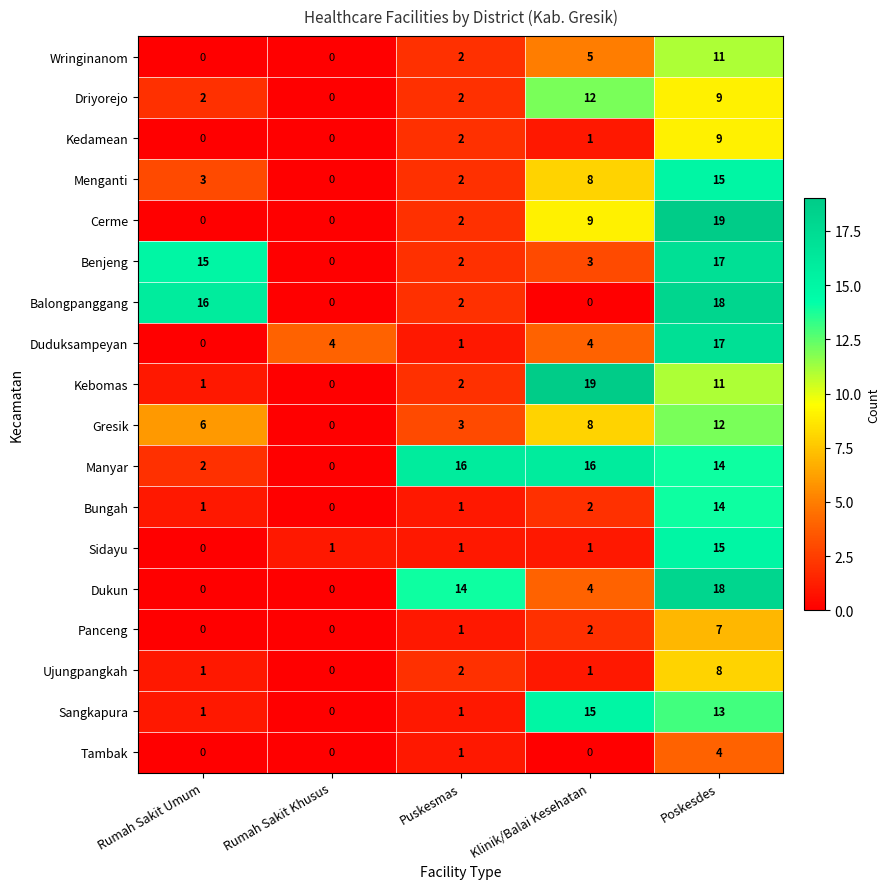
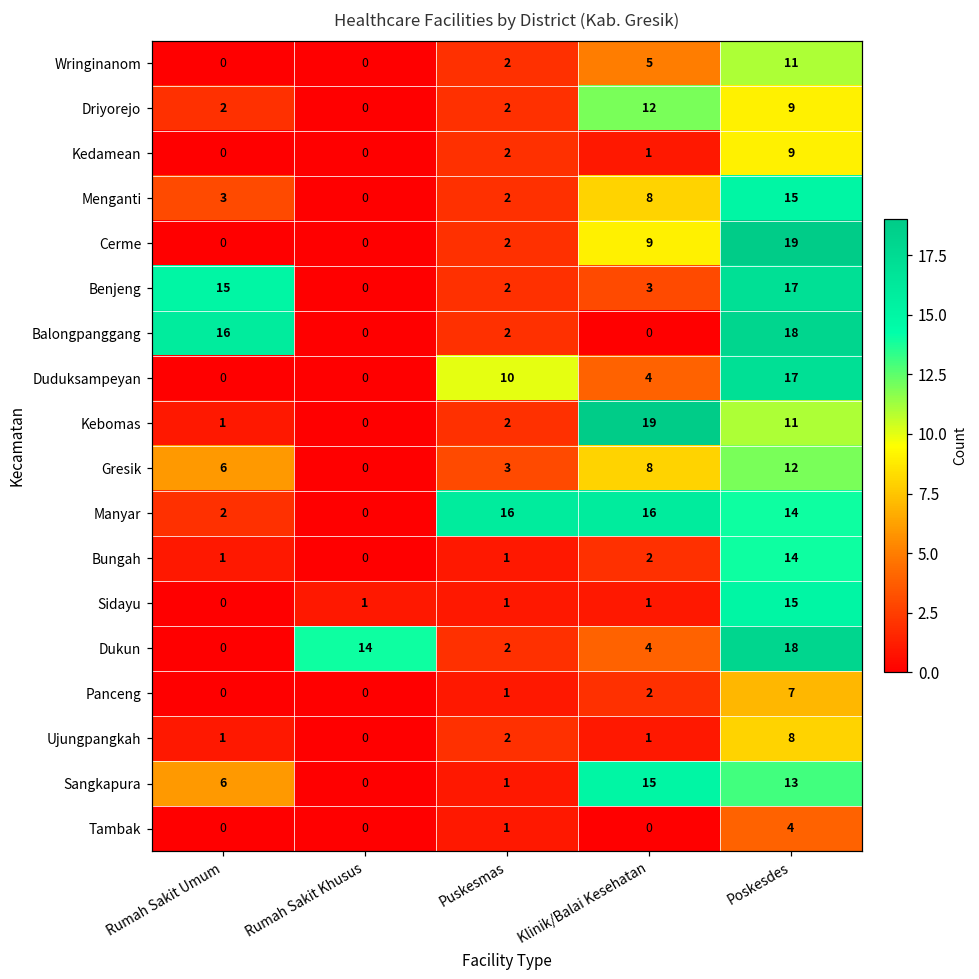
Duduksampeyan, Rumah Sakit Khusus: 4 -> 0
Duduksampeyan, Puskesmas: 1 -> 10
Dukun, Rumah Sakit Khusus: 0 -> 14
Dukun, Puskesmas: 14 -> 2
Sangkapura, Rumah Sakit Umum: 1 -> 6
